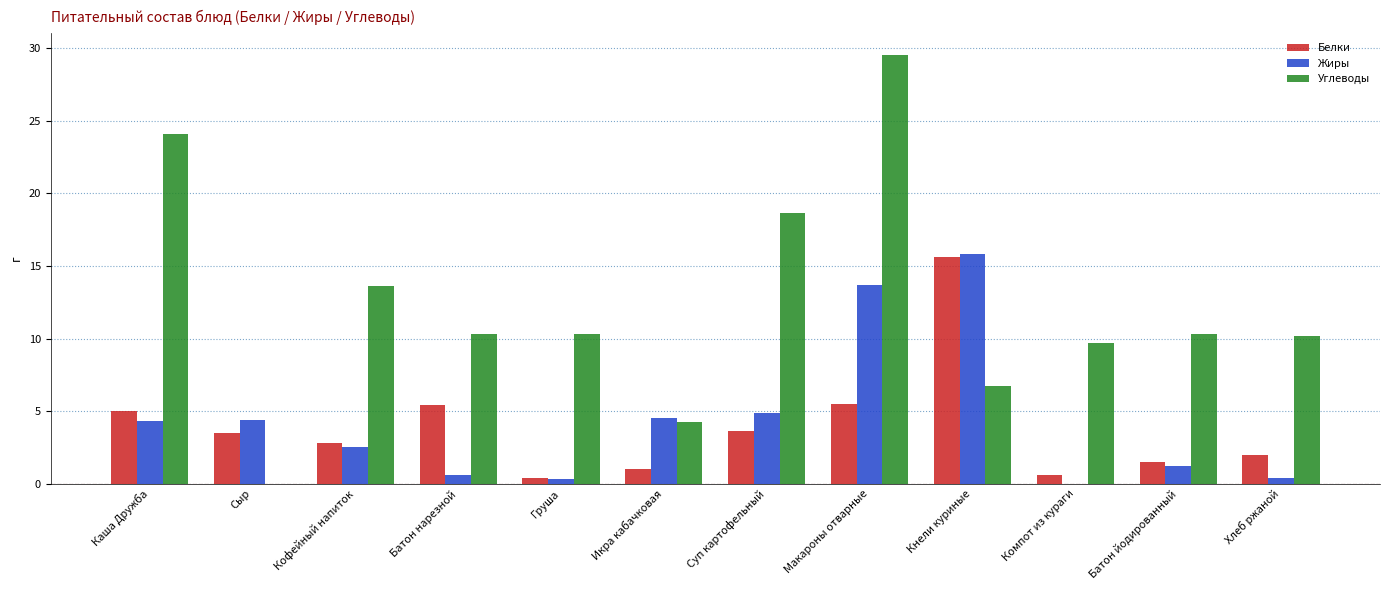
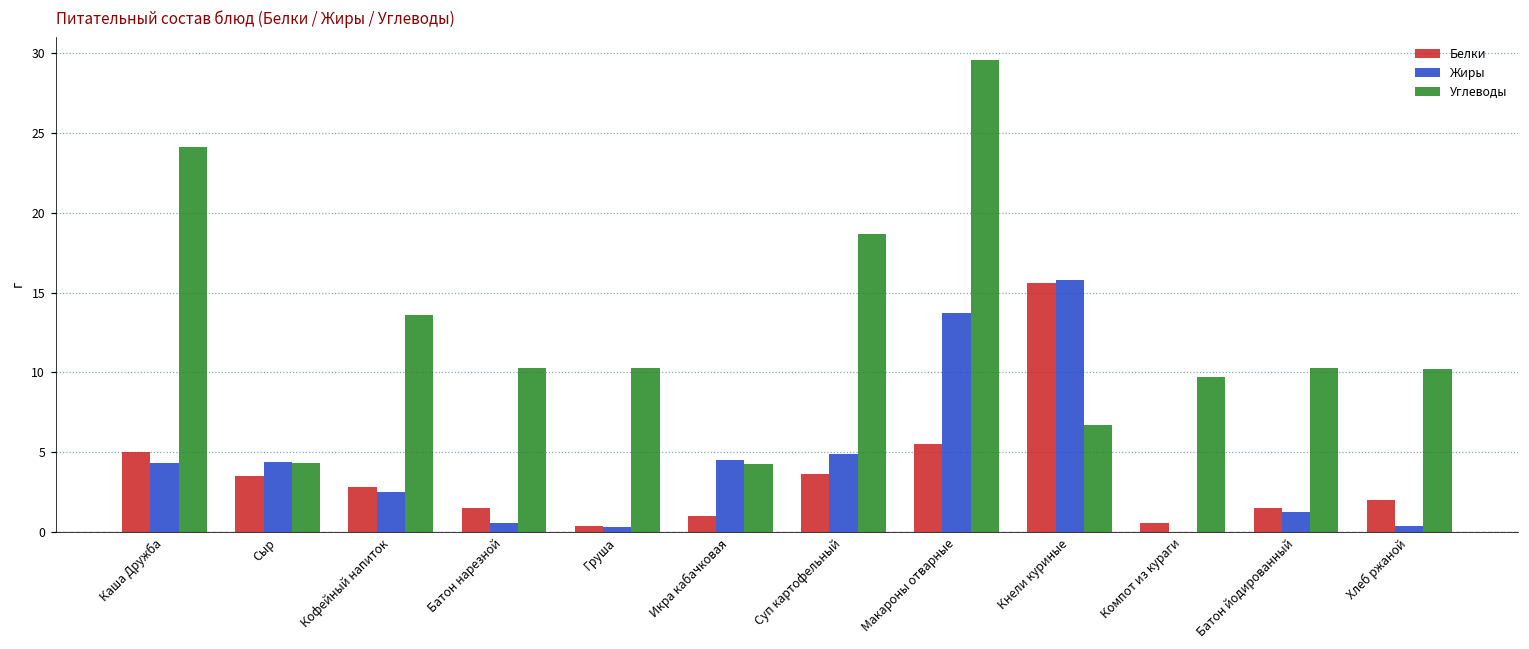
Углеводы, Сыр: 0.0 -> 4.3
Белки, Батон нарезной: 5.4 -> 1.5
